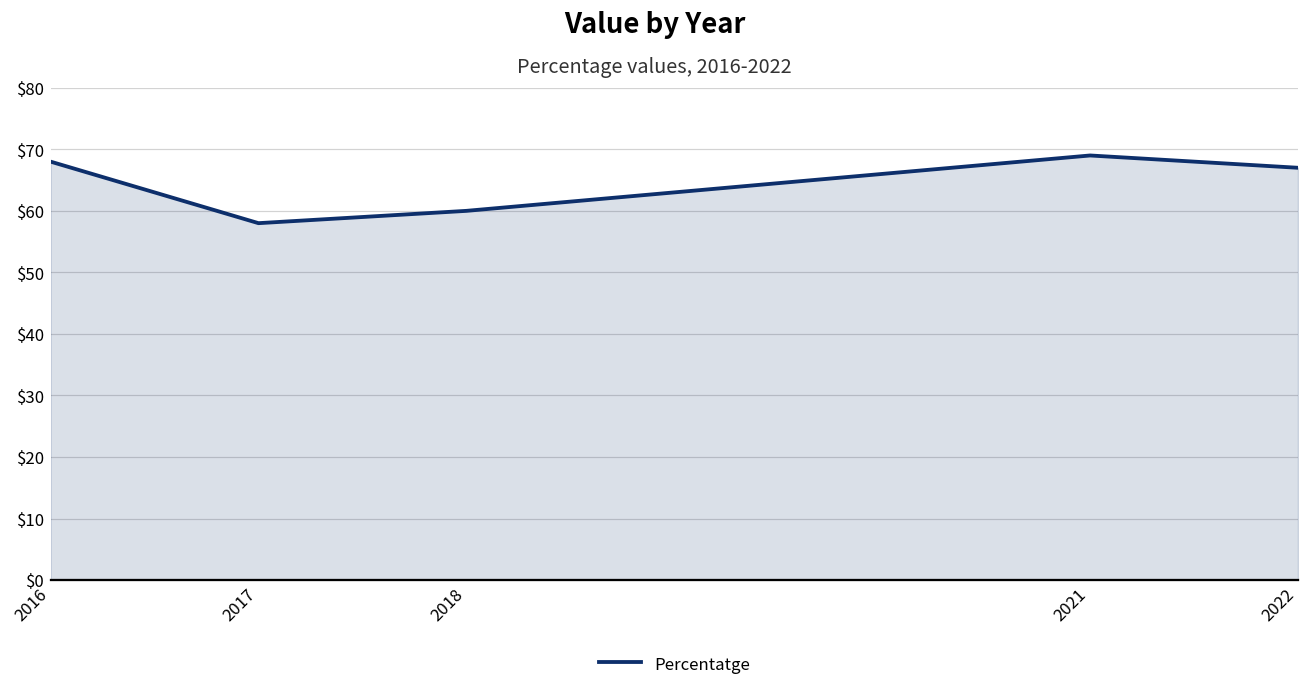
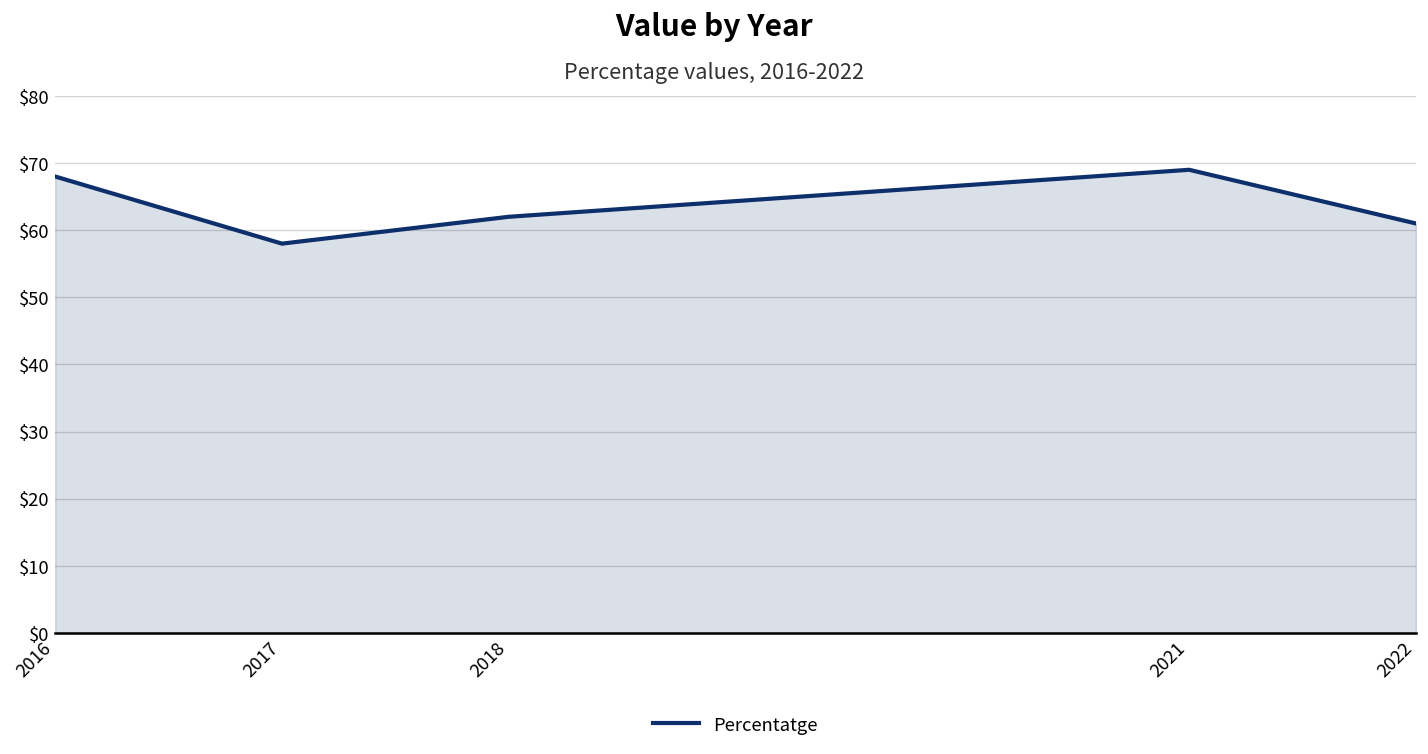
2018: $60 -> $62
2022: $67 -> $61
